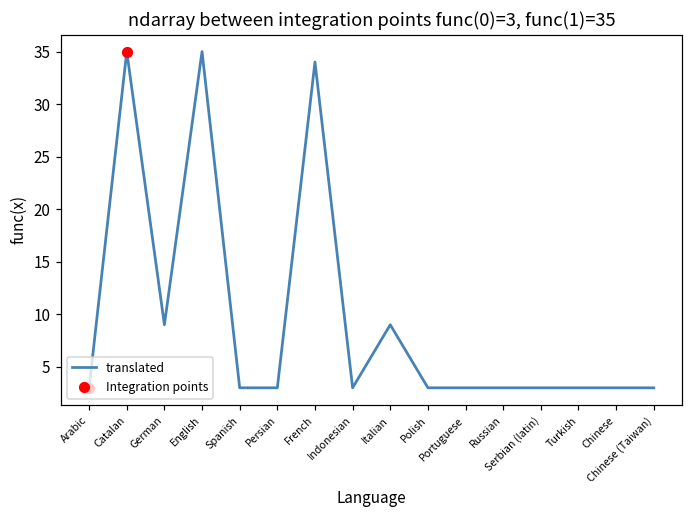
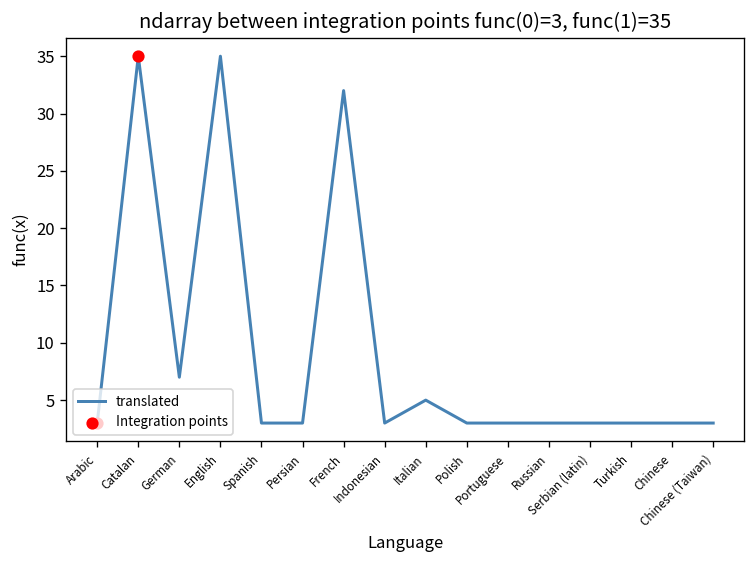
translated, German: 9 -> 7
translated, French: 34 -> 32
translated, Italian: 9 -> 5
